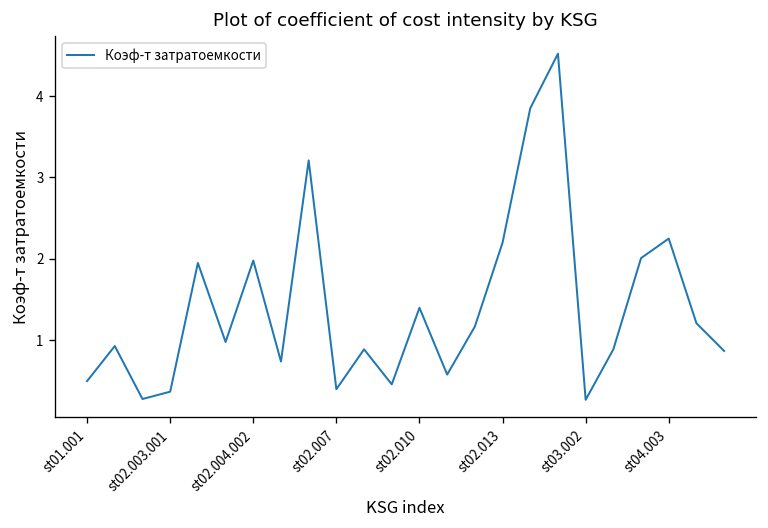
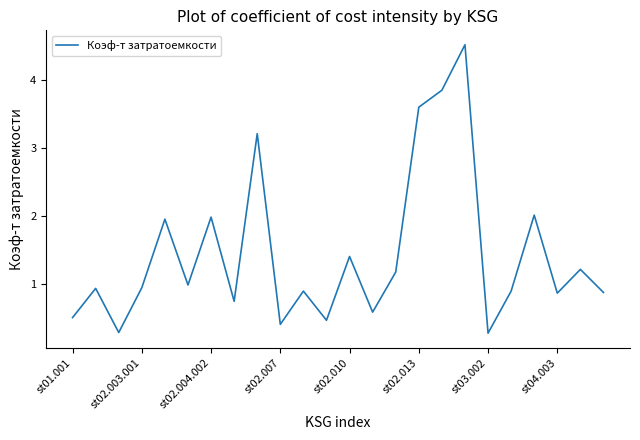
st02.003.001: 0.4 -> 0.9
st02.013: 2.2 -> 3.6
st04.003: 2.3 -> 0.9
